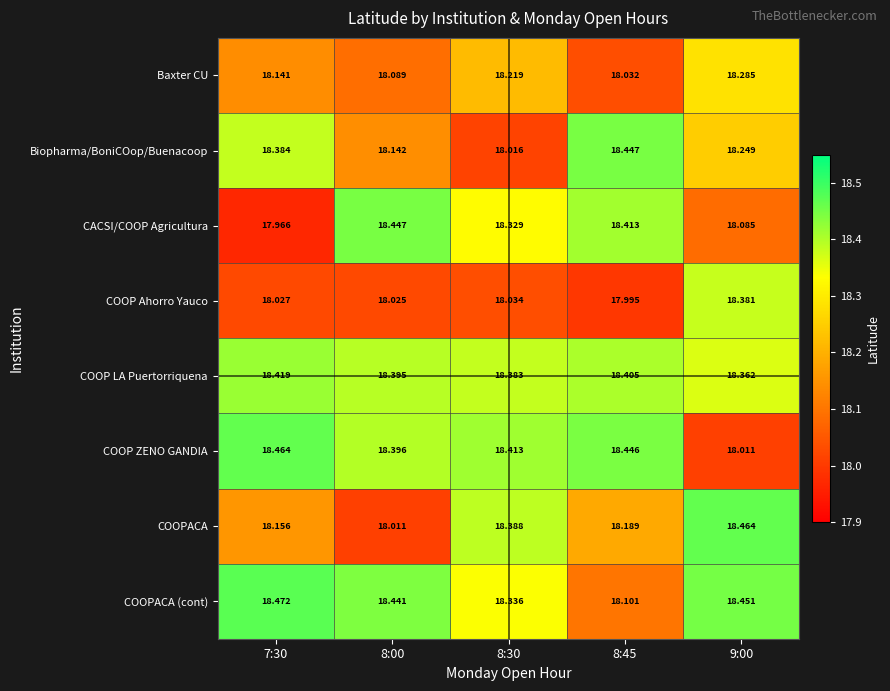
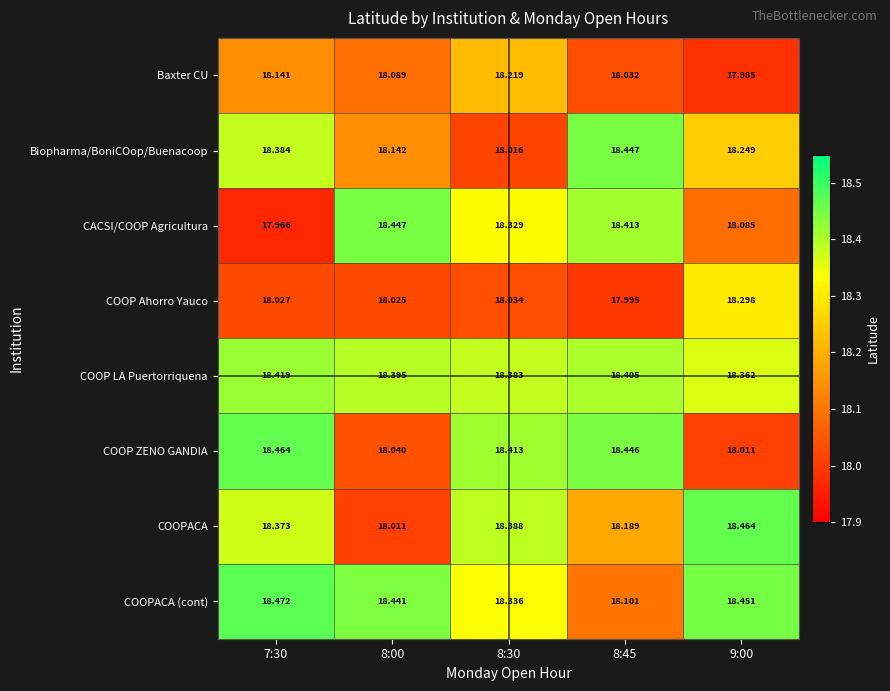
Baxter CU, 9:00: 18.285 -> 17.985
COOP Ahorro Yauco, 9:00: 18.381 -> 18.298
COOP ZENO GANDIA, 8:00: 18.396 -> 18.040
COOPACA, 7:30: 18.156 -> 18.373
